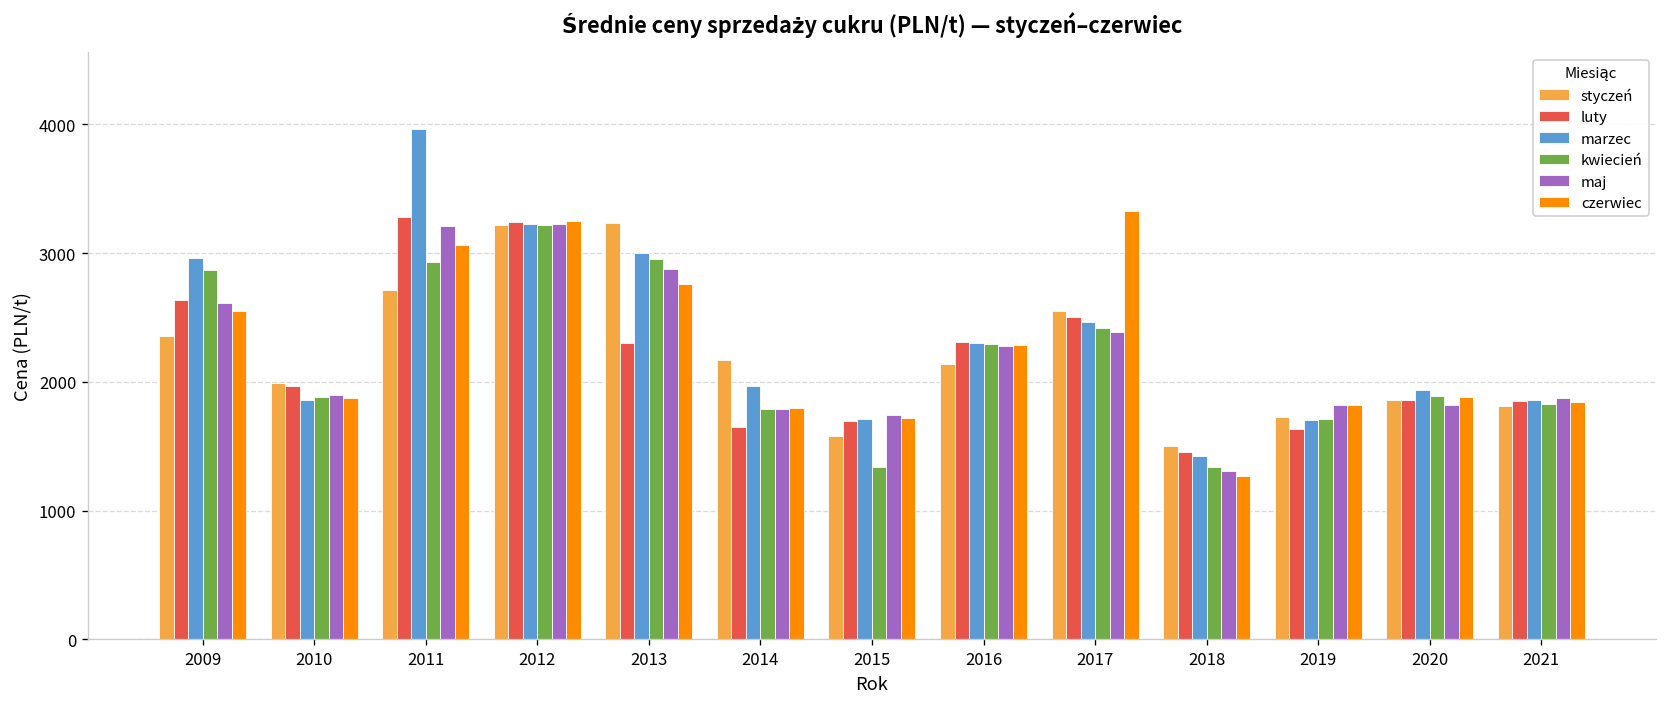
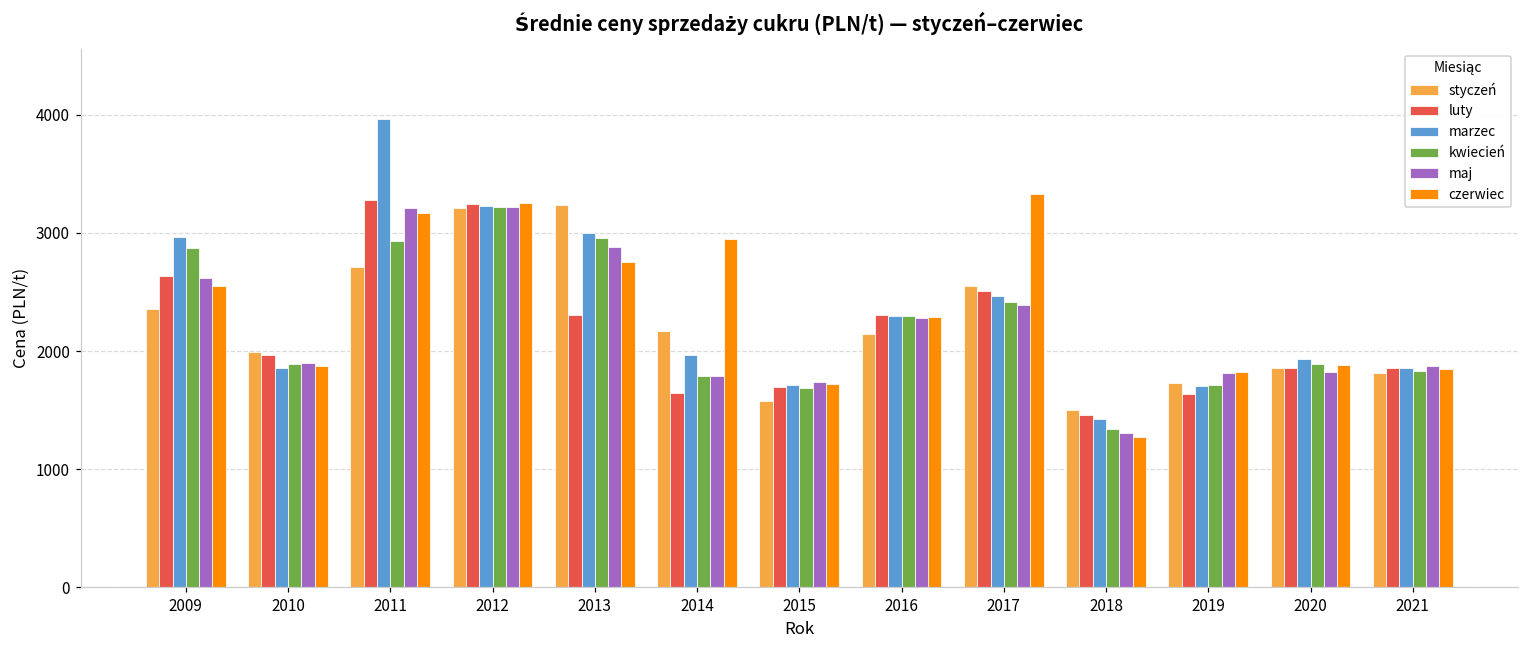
czerwiec, 2011: 3070 -> 3170
czerwiec, 2014: 1800 -> 2950
kwiecień, 2015: 1340 -> 1690
